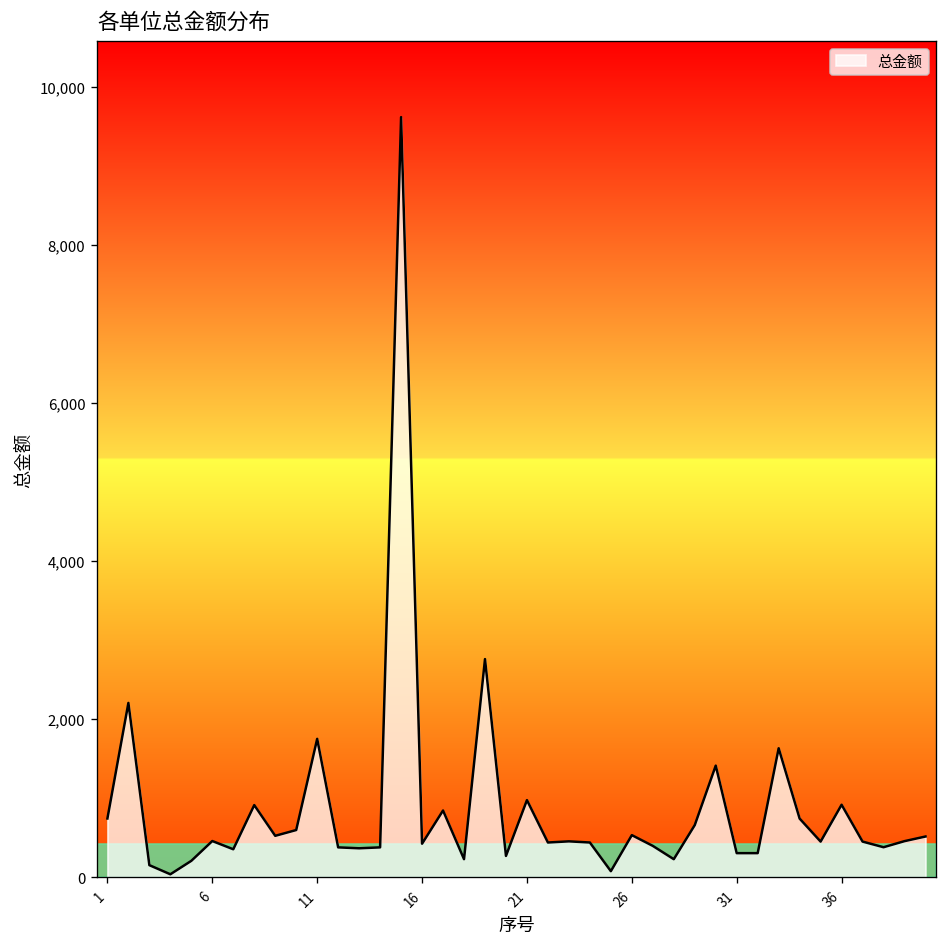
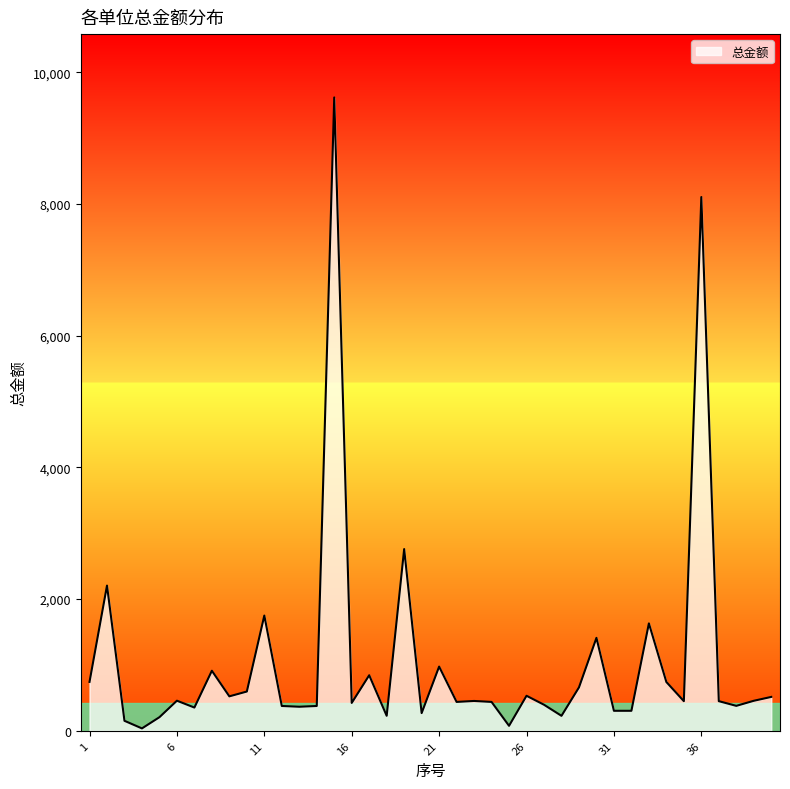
36: 900 -> 8,100
